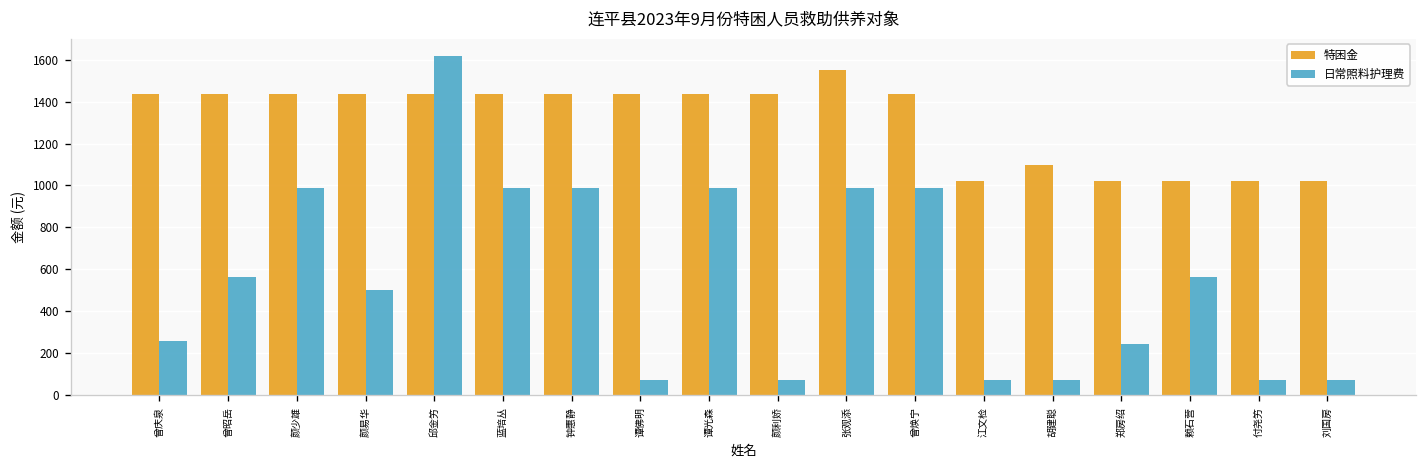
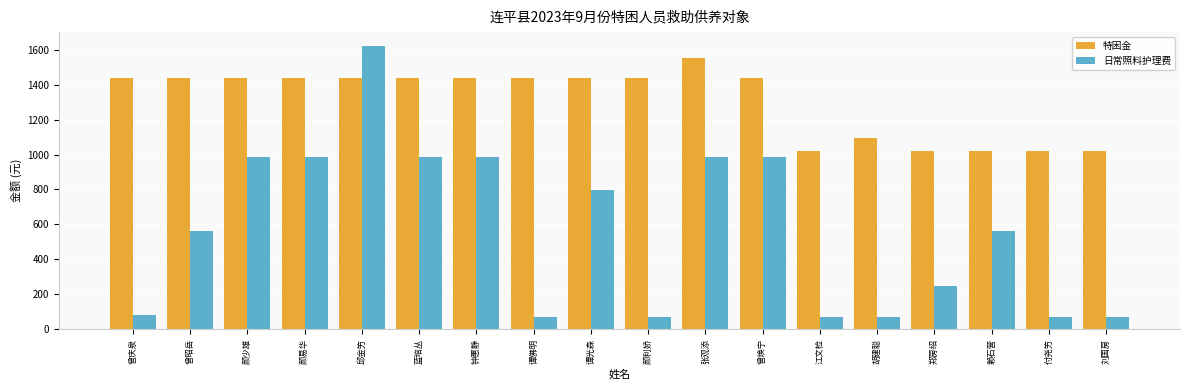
日常照料护理费, 曾庆泉: 260 -> 80
日常照料护理费, 颜易华: 500 -> 990
日常照料护理费, 谭光森: 990 -> 800
